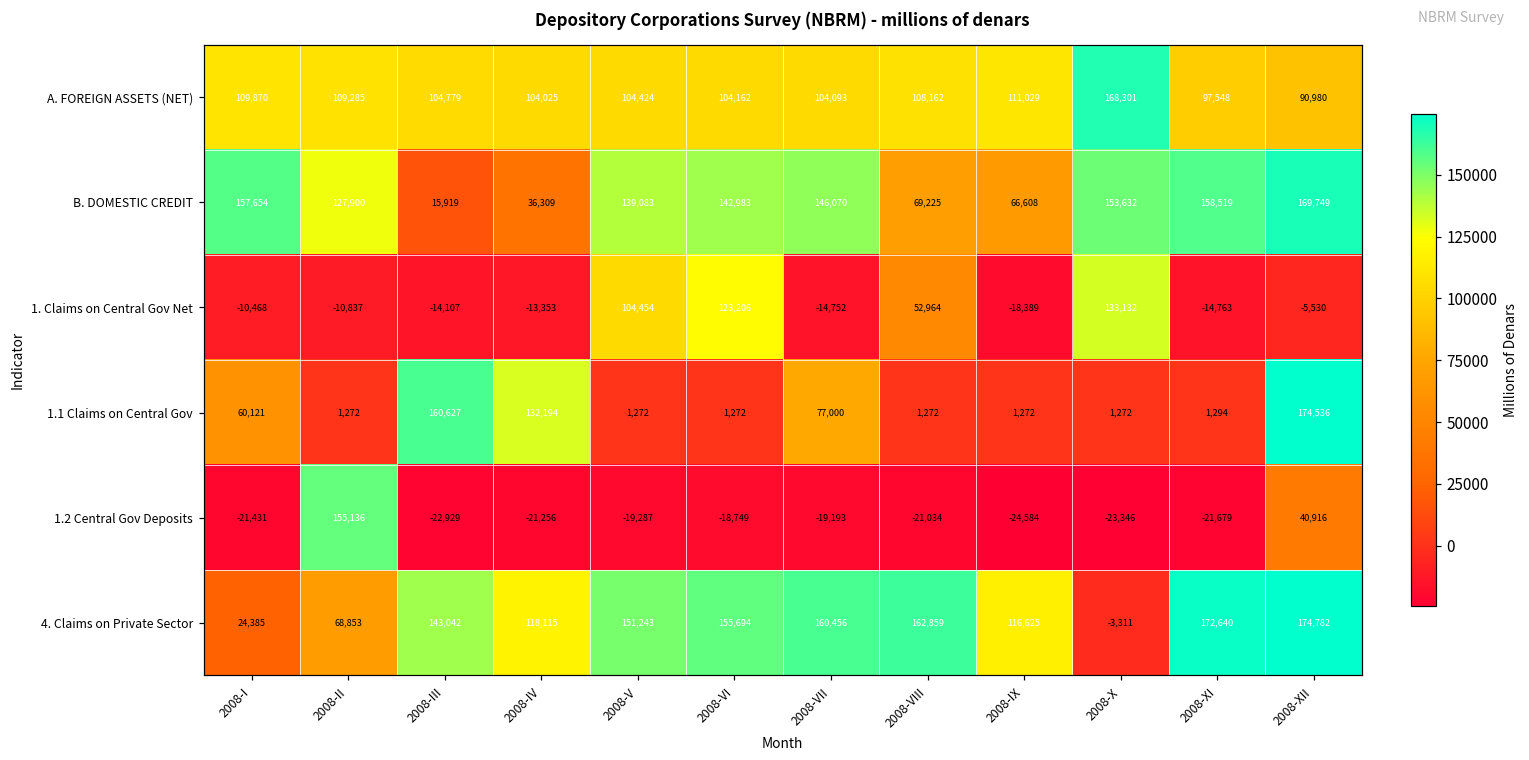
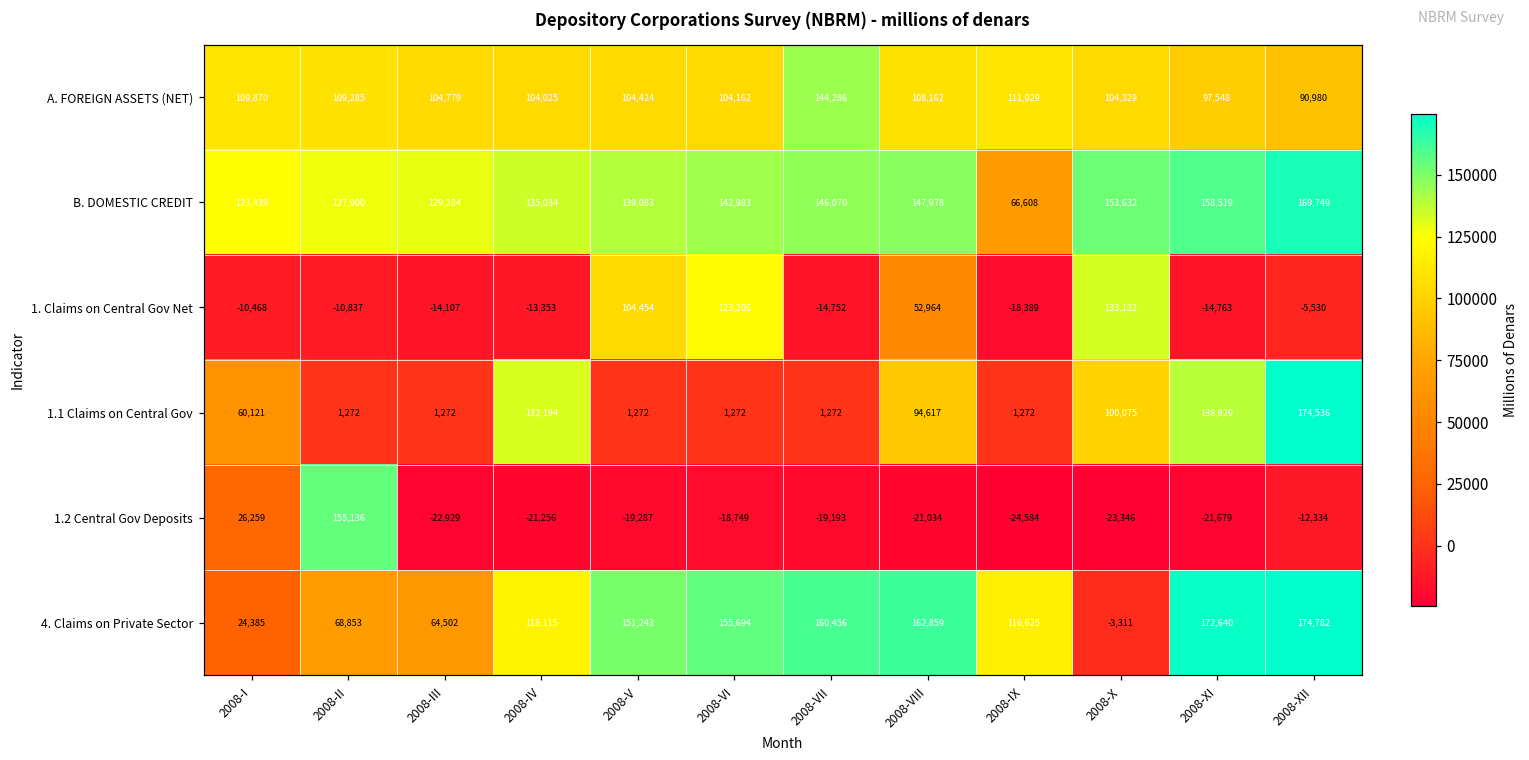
A. FOREIGN ASSETS (NET), 2008-VII: 104,093 -> 144,286
A. FOREIGN ASSETS (NET), 2008-X: 168,301 -> 104,329
B. DOMESTIC CREDIT, 2008-I: 157,654 -> 123,439
B. DOMESTIC CREDIT, 2008-III: 15,919 -> 129,284
B. DOMESTIC CREDIT, 2008-IV: 36,309 -> 135,034
B. DOMESTIC CREDIT, 2008-VIII: 69,225 -> 147,978
1.1 Claims on Central Gov, 2008-III: 160,627 -> 1,272
1.1 Claims on Central Gov, 2008-VII: 77,000 -> 1,272
1.1 Claims on Central Gov, 2008-VIII: 1,272 -> 94,617
1.1 Claims on Central Gov, 2008-X: 1,272 -> 100,075
1.1 Claims on Central Gov, 2008-XI: 1,294 -> 138,929
1.2 Central Gov Deposits, 2008-I: -21,431 -> 26,259
1.2 Central Gov Deposits, 2008-XII: 40,916 -> -12,334
4. Claims on Private Sector, 2008-III: 143,042 -> 64,502
